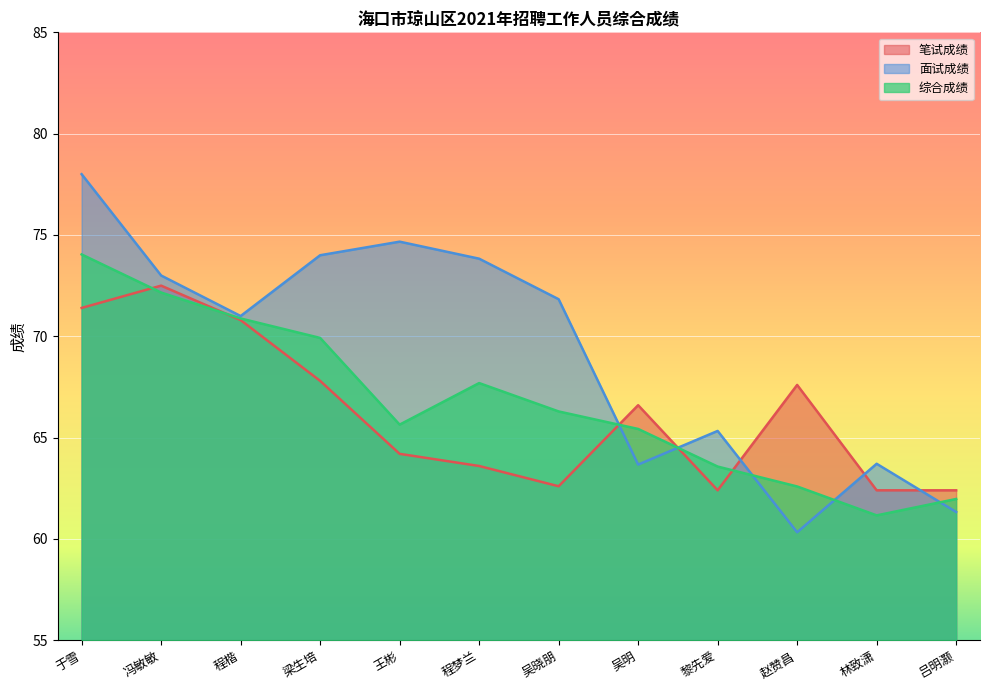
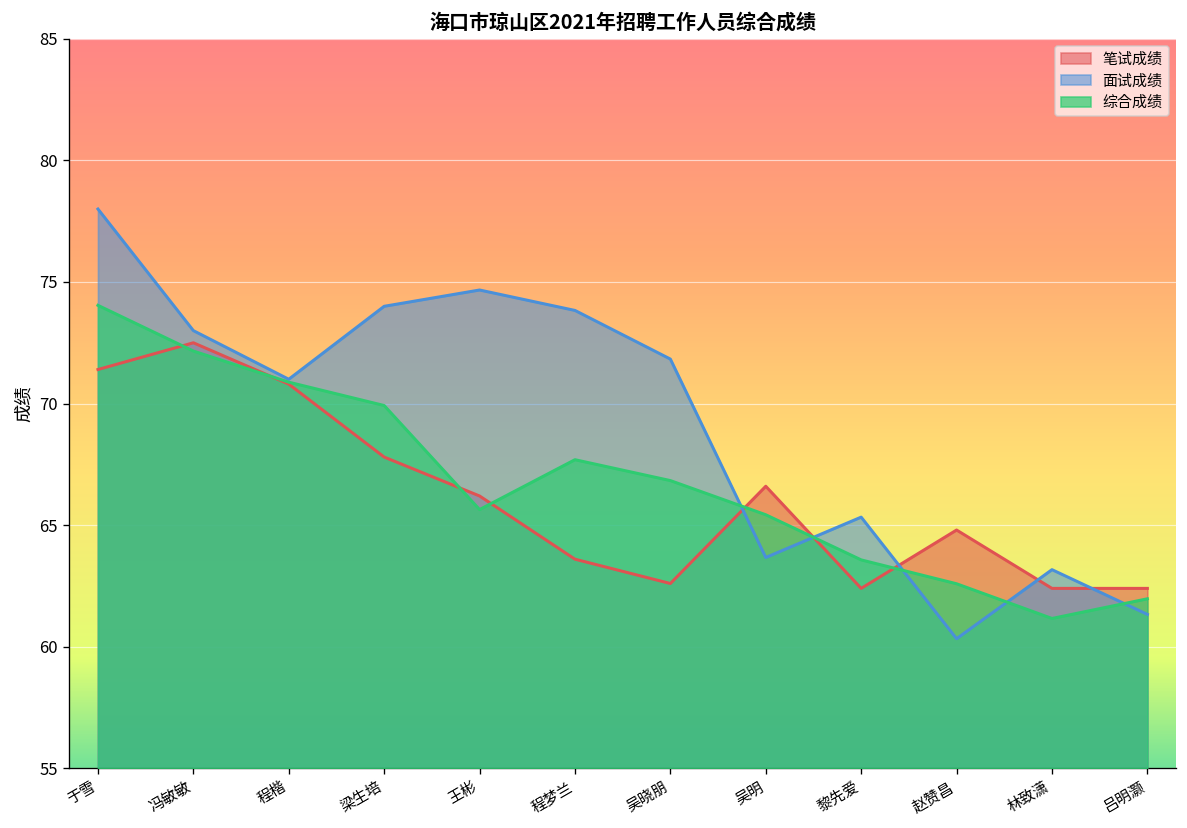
笔试成绩, 王彬: 64.2 -> 66.2
综合成绩, 吴晓朋: 66.3 -> 66.8
笔试成绩, 赵赞昌: 67.6 -> 64.8
面试成绩, 林致潇: 63.7 -> 63.2
